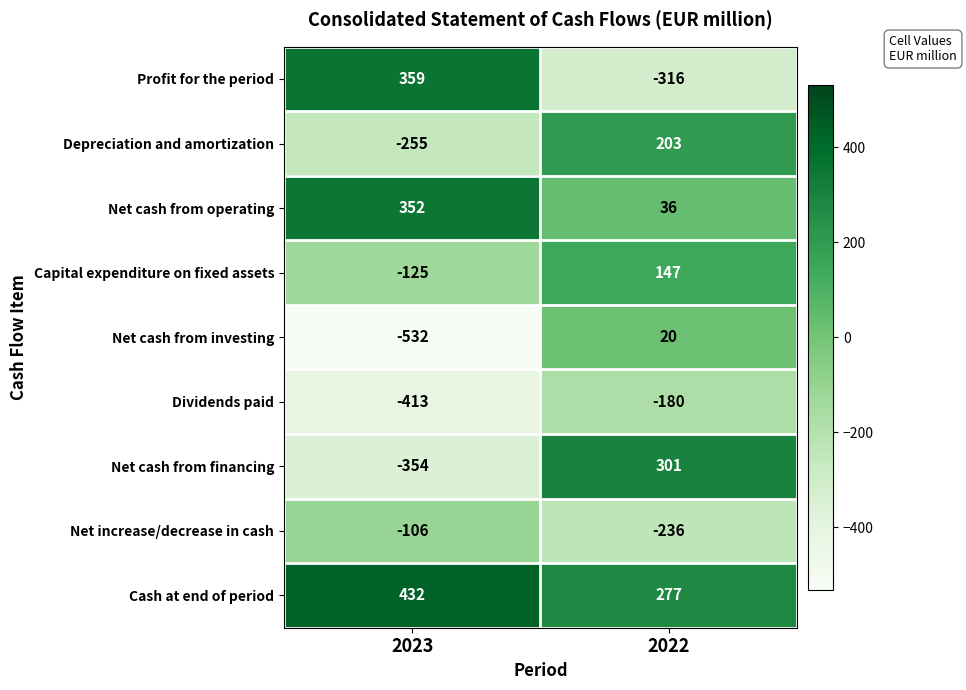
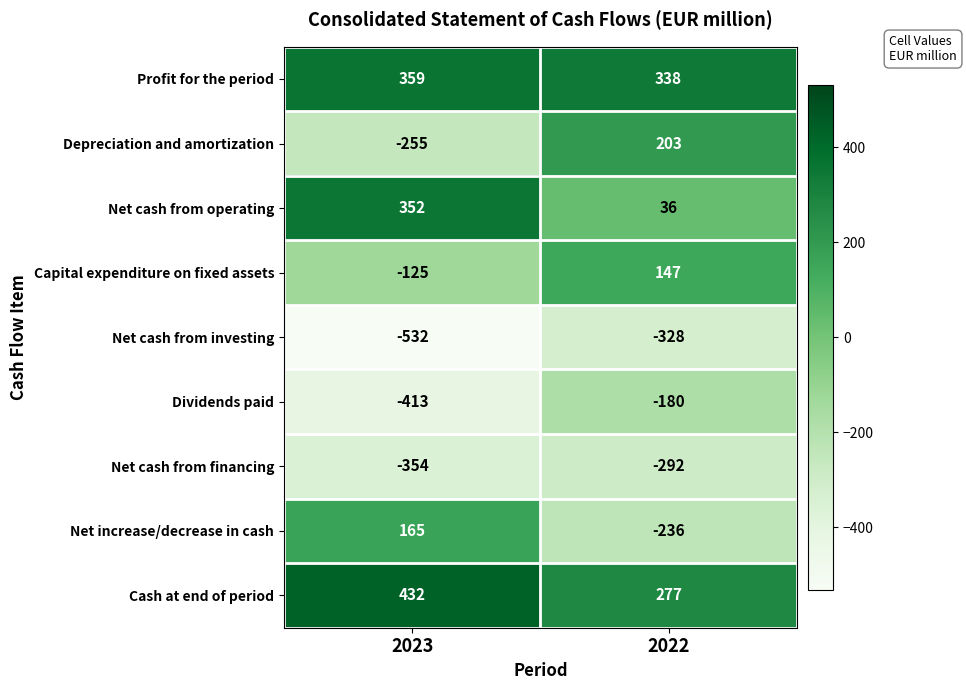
Profit for the period, 2022: -316 -> 338
Net cash from investing, 2022: 20 -> -328
Net cash from financing, 2022: 301 -> -292
Net increase/decrease in cash, 2023: -106 -> 165
